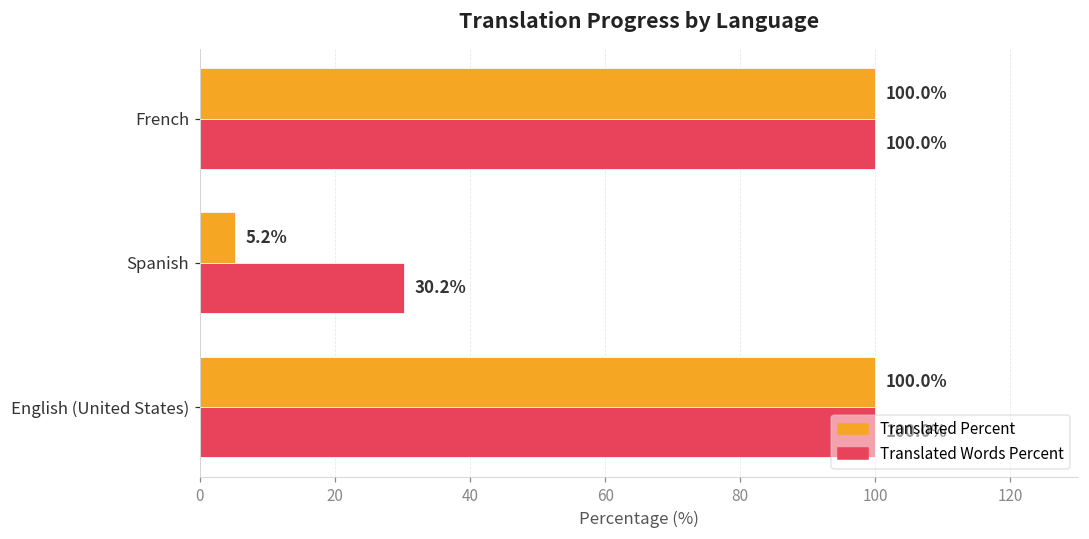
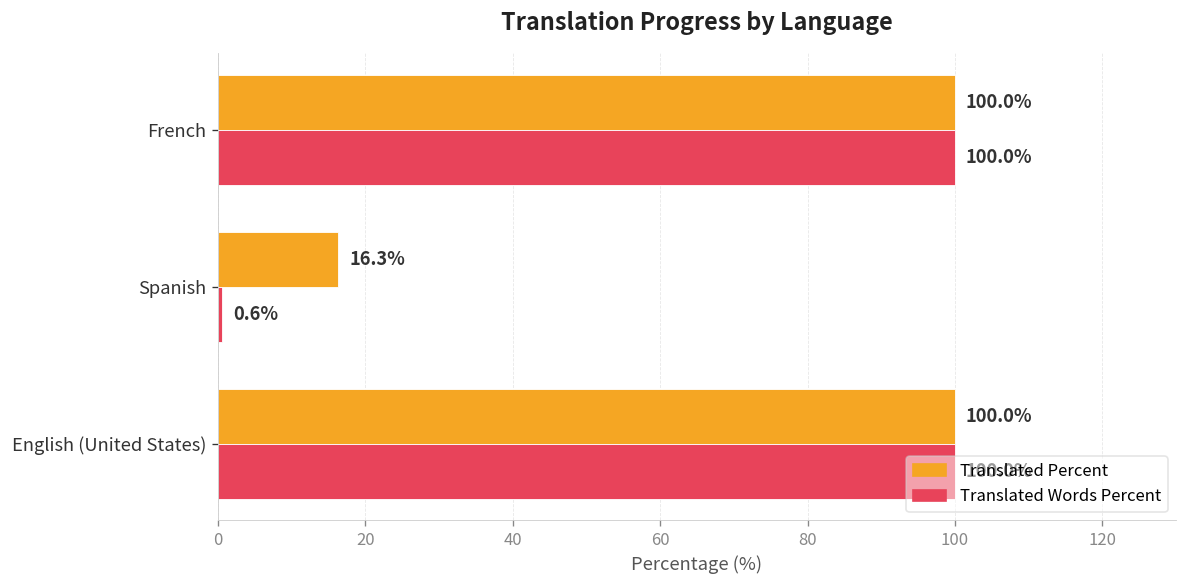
Translated Percent, Spanish: 5.2% -> 16.3%
Translated Words Percent, Spanish: 30.2% -> 0.6%
